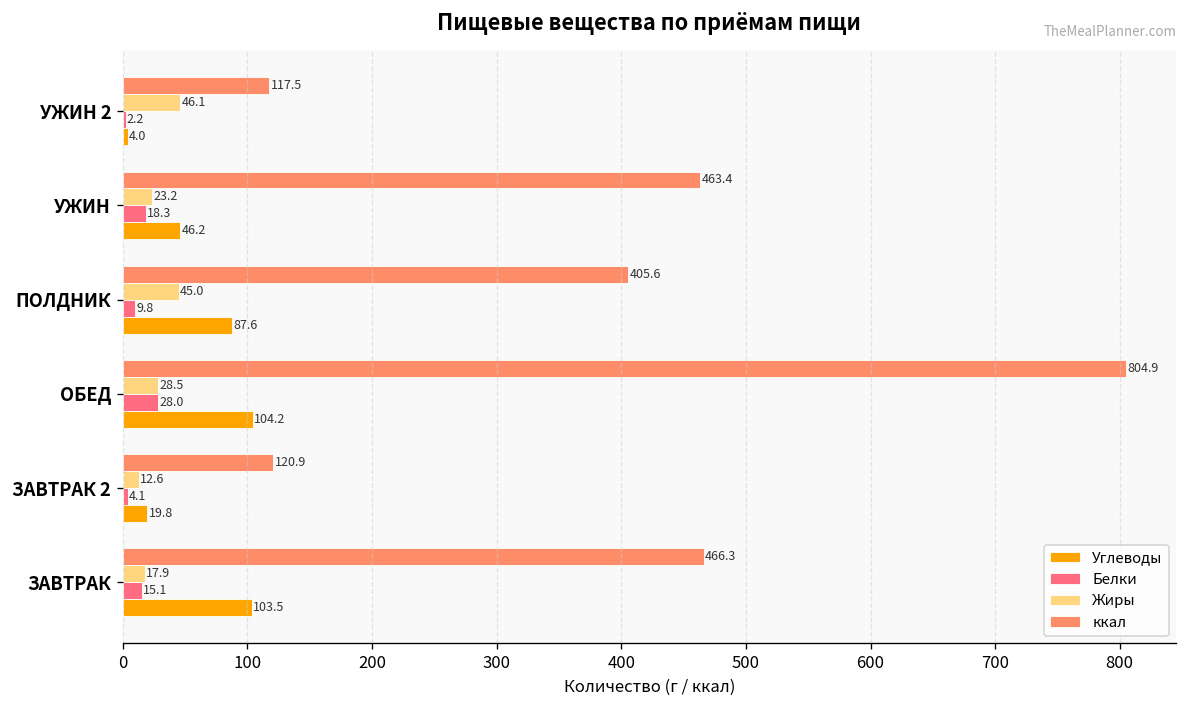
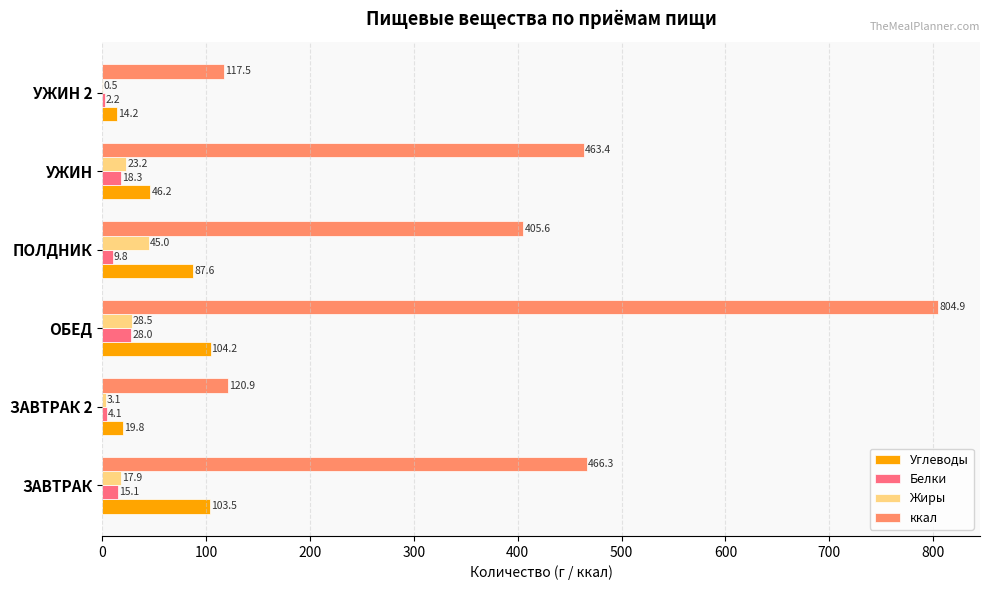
Жиры, УЖИН 2: 46.1 -> 0.5
Углеводы, УЖИН 2: 4.0 -> 14.2
Жиры, ЗАВТРАК 2: 12.6 -> 3.1
